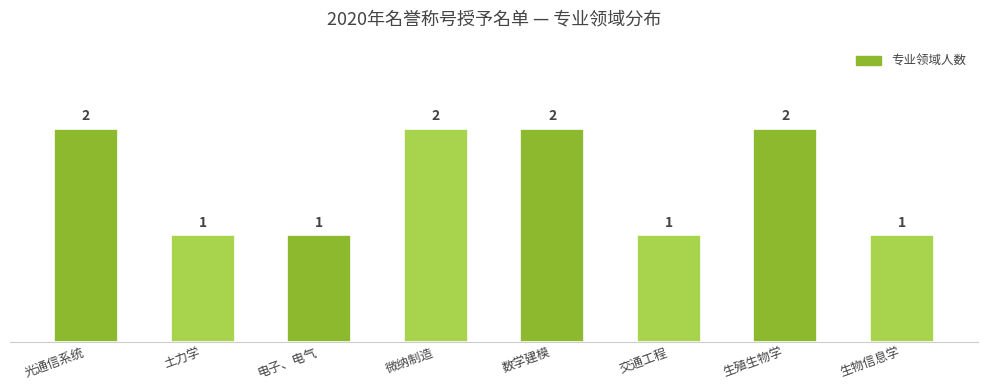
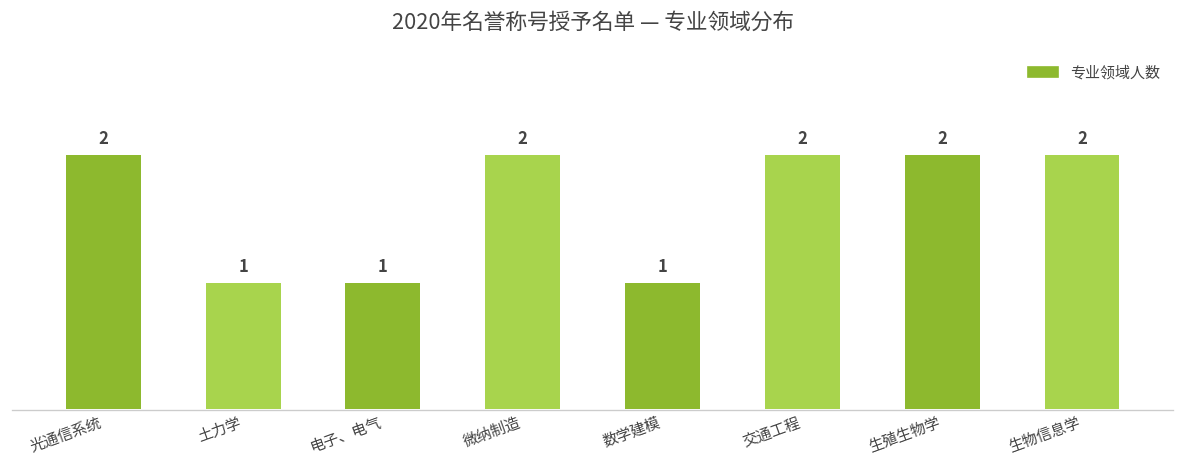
数学建模: 2 -> 1
交通工程: 1 -> 2
生物信息学: 1 -> 2
